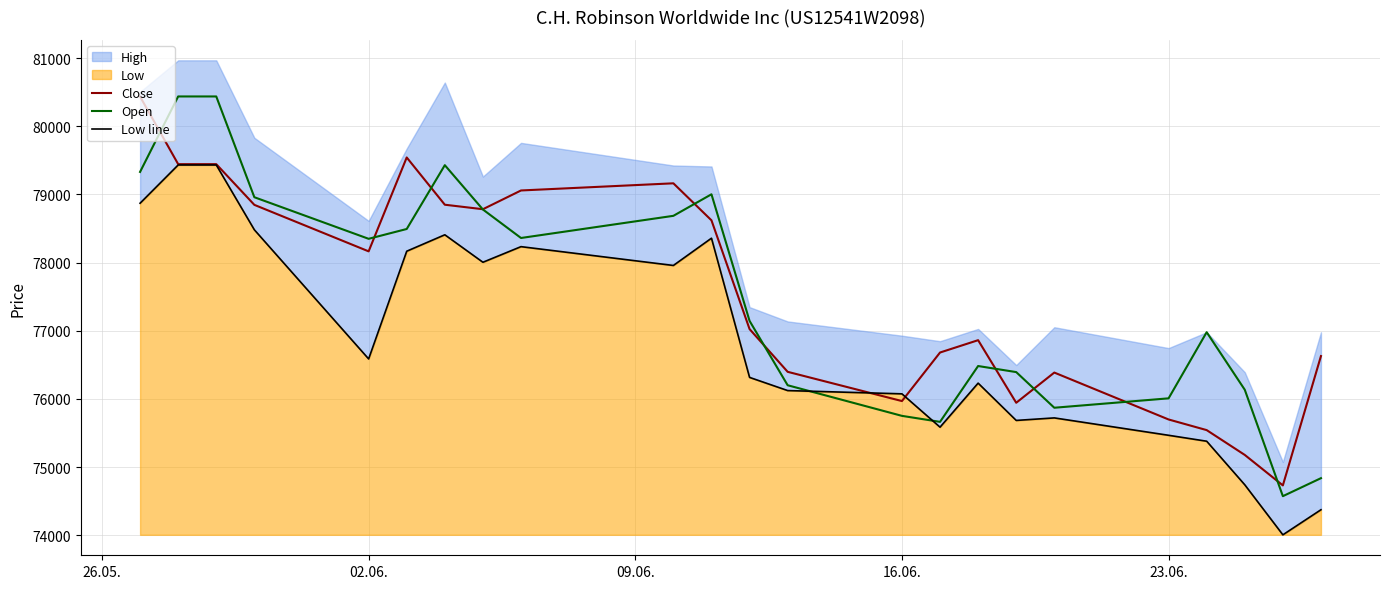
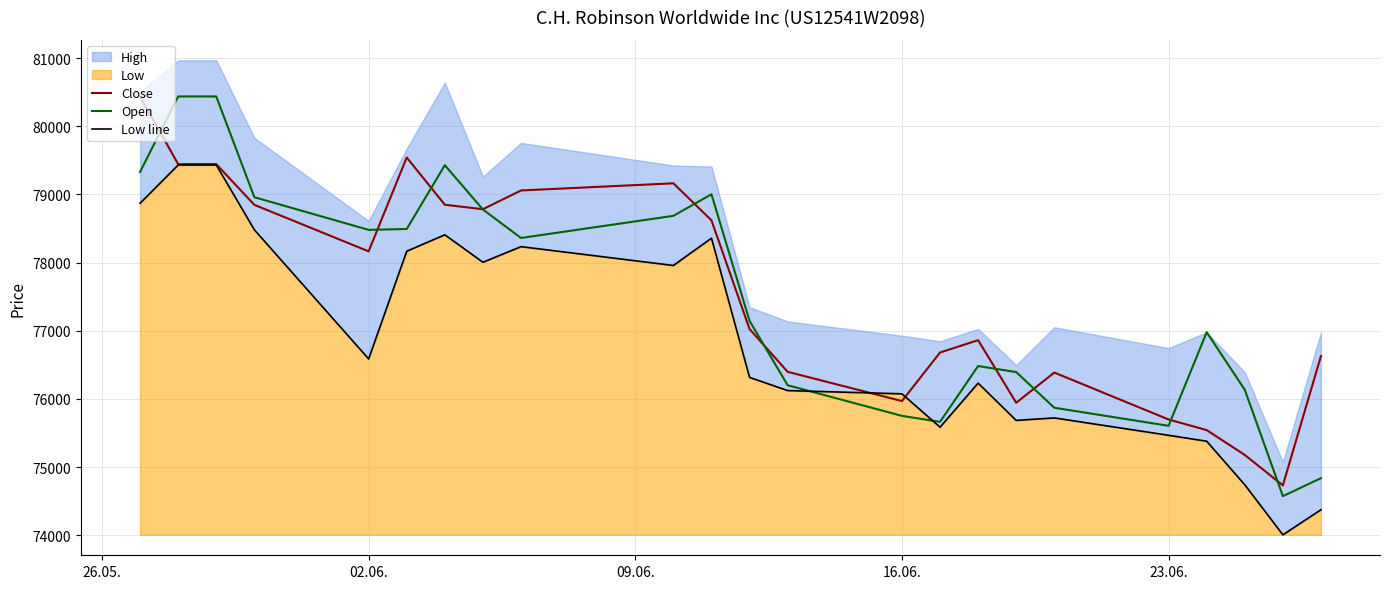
Open, 02.06.: 78300 -> 78500
Open, 23.06.: 76000 -> 75600
